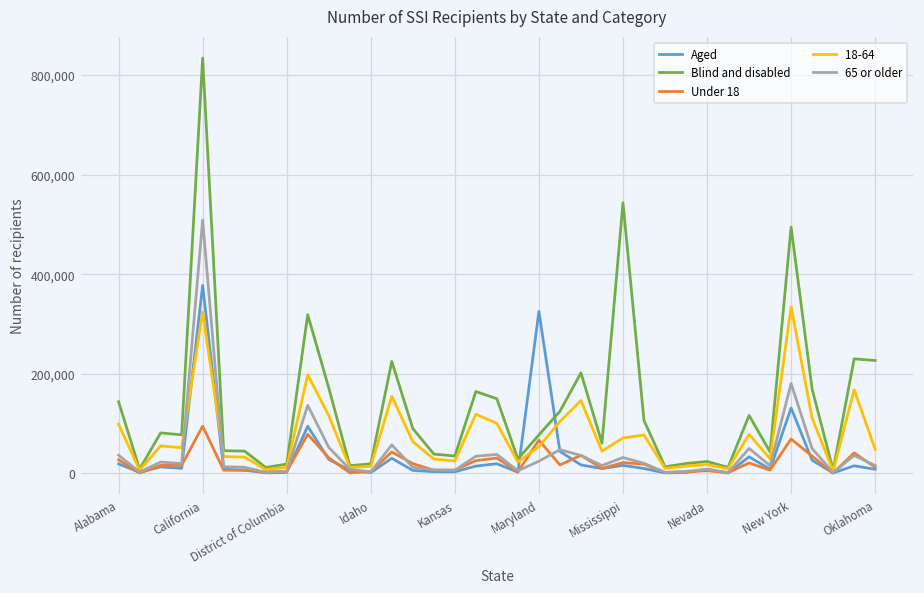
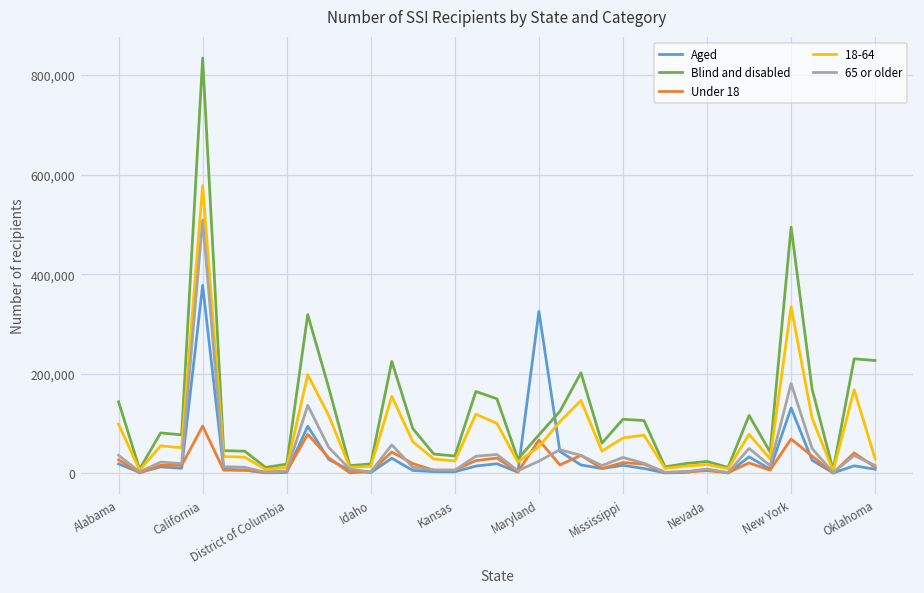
18-64, California: 320,000 -> 580,000
Blind and disabled, Mississippi: 540,000 -> 110,000
18-64, Oklahoma: 50,000 -> 30,000
